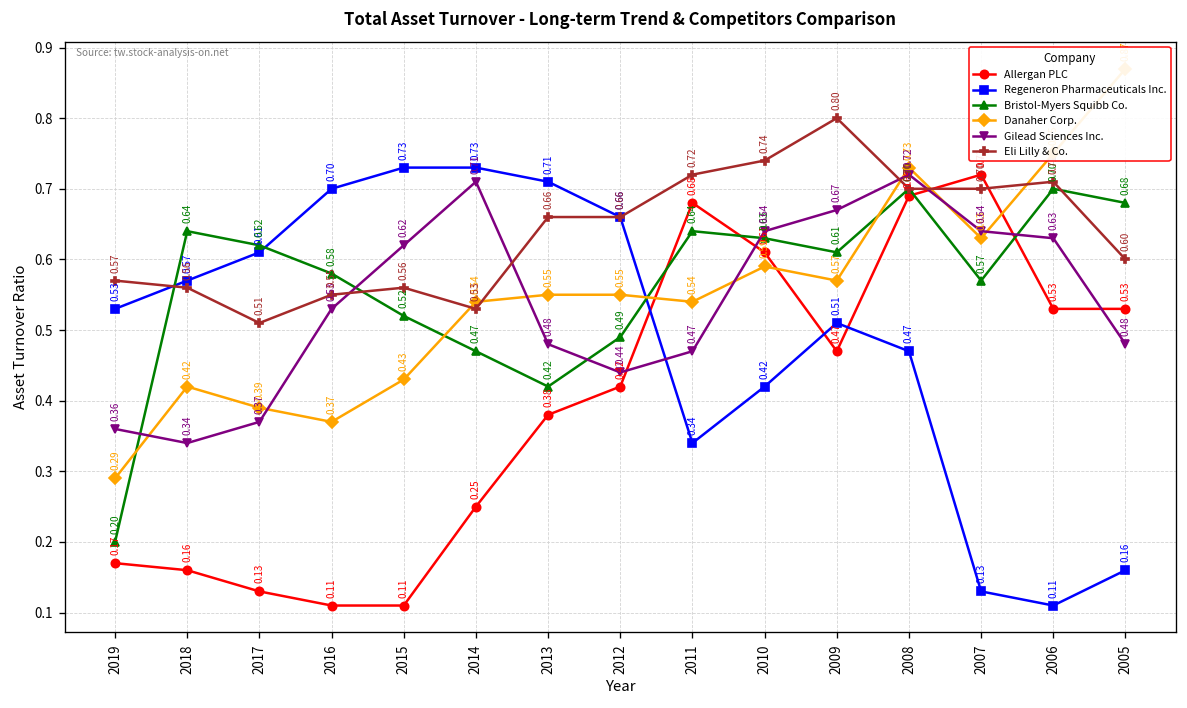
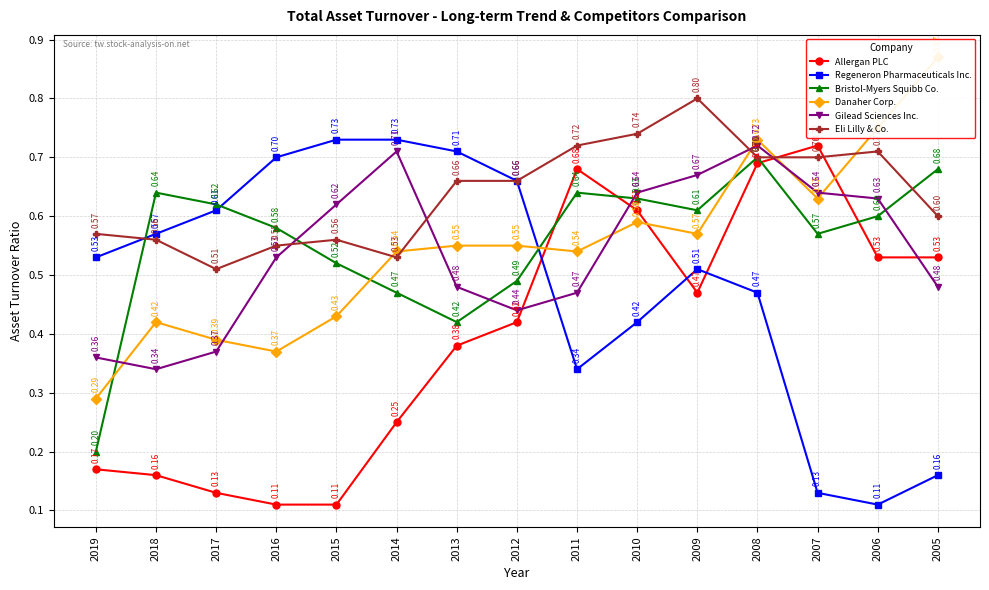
Bristol-Myers Squibb Co., 2006: 0.7 -> 0.6
